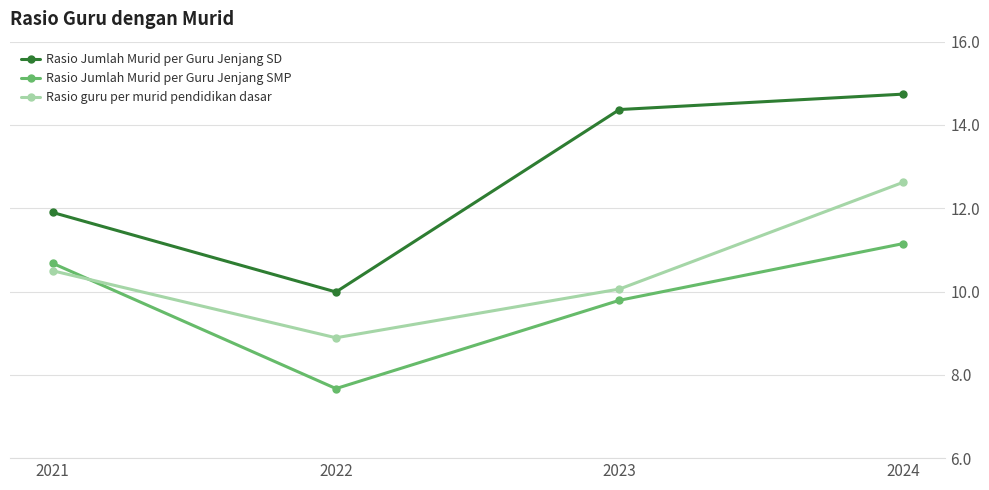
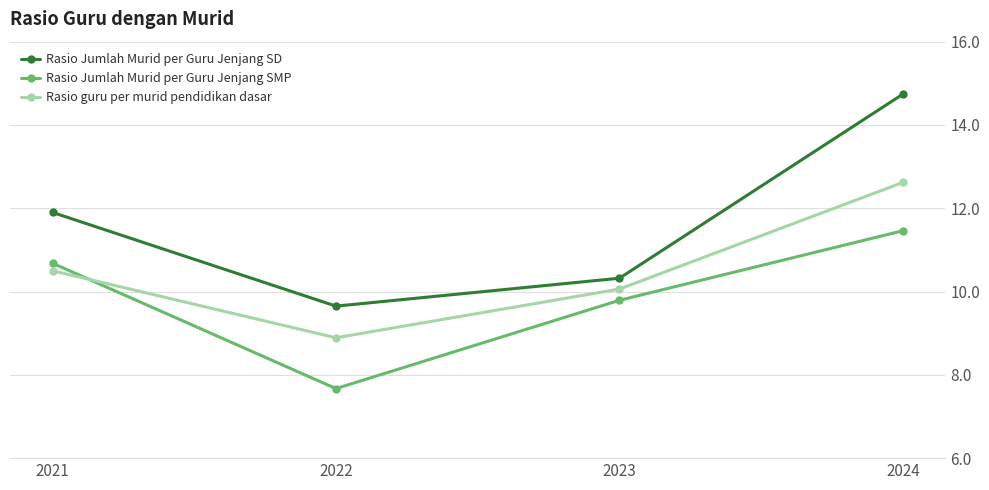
Rasio Jumlah Murid per Guru Jenjang SD, 2022: 10.0 -> 9.7
Rasio Jumlah Murid per Guru Jenjang SD, 2023: 14.4 -> 10.3
Rasio Jumlah Murid per Guru Jenjang SMP, 2024: 11.2 -> 11.5
